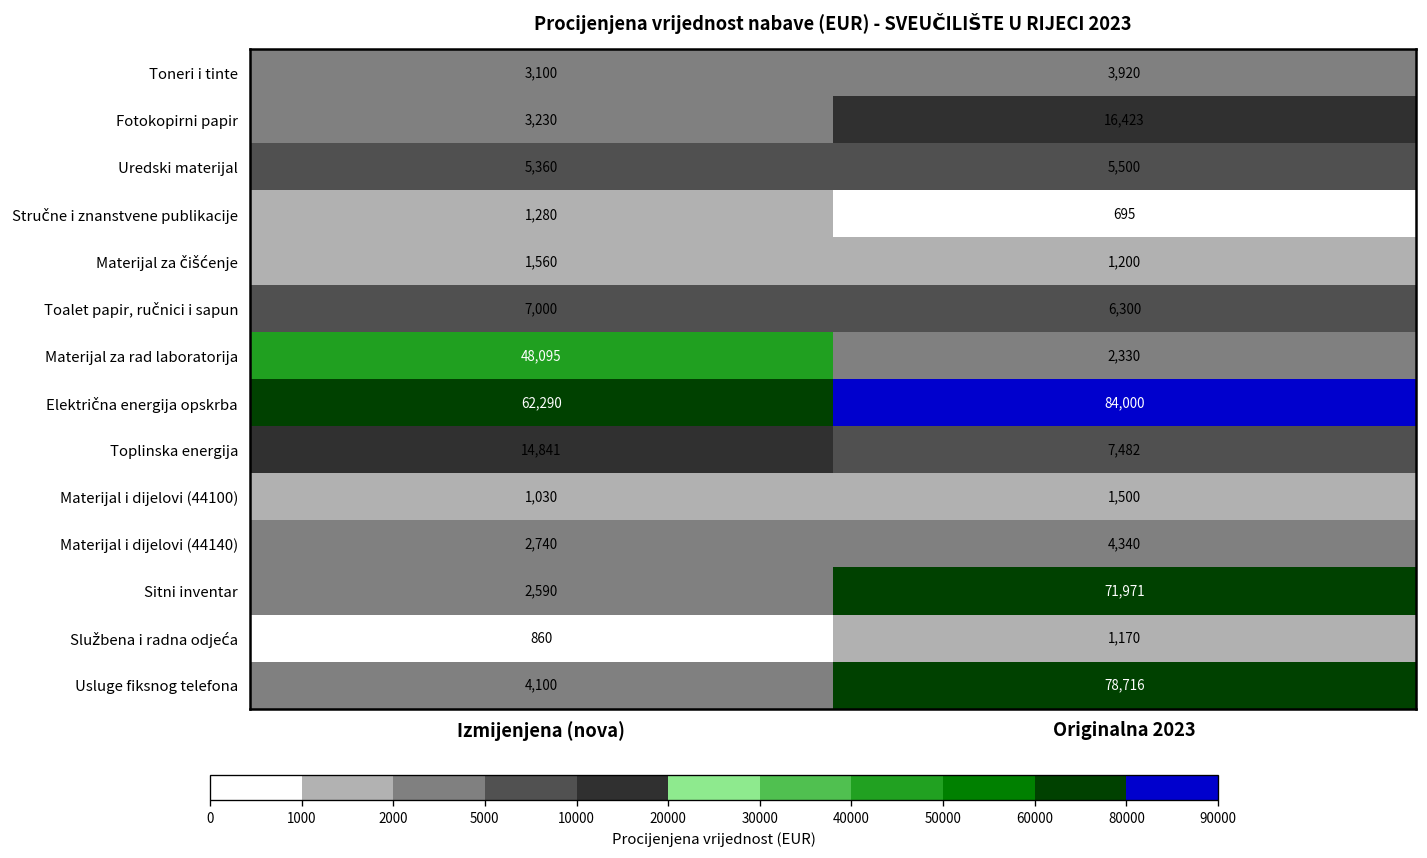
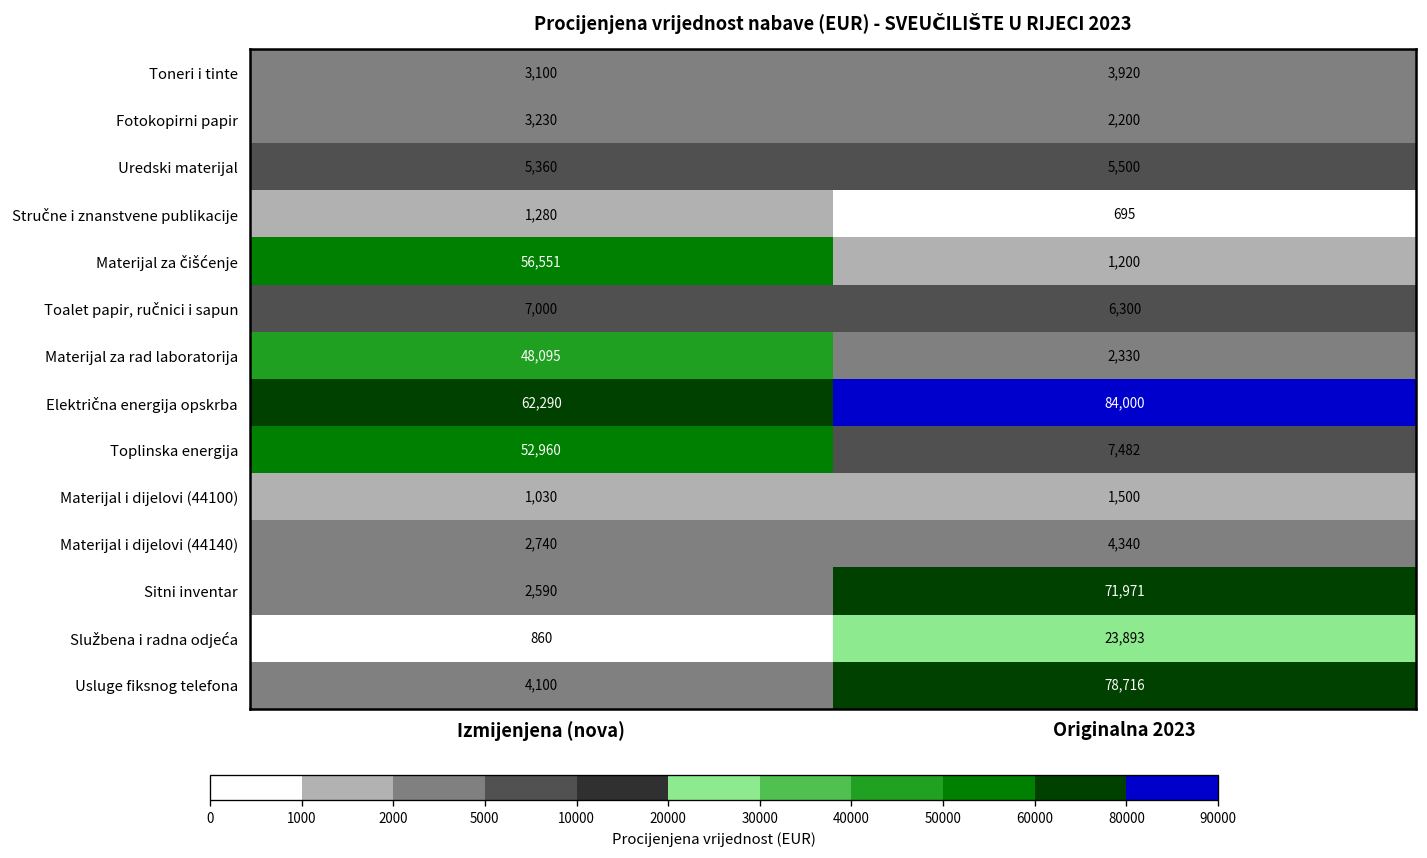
Procijenjena vrijednost nabave (EUR) - SVEUČILIŠTE U RIJECI 2023, Fotokopirni papir, Originalna 2023: 16,423 -> 2,200
Procijenjena vrijednost nabave (EUR) - SVEUČILIŠTE U RIJECI 2023, Materijal za čišćenje, Izmijenjena (nova): 1,560 -> 56,551
Procijenjena vrijednost nabave (EUR) - SVEUČILIŠTE U RIJECI 2023, Toplinska energija, Izmijenjena (nova): 14,841 -> 52,960
Procijenjena vrijednost nabave (EUR) - SVEUČILIŠTE U RIJECI 2023, Službena i radna odjeća, Originalna 2023: 1,170 -> 23,893
